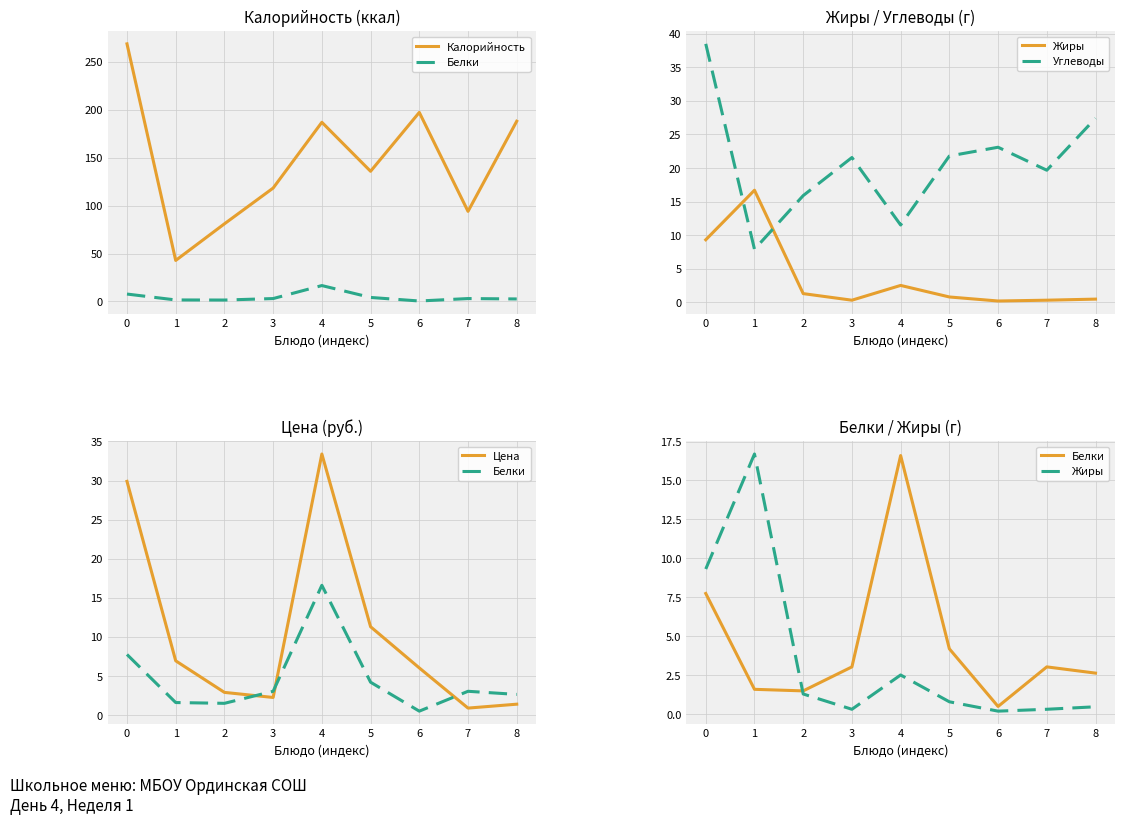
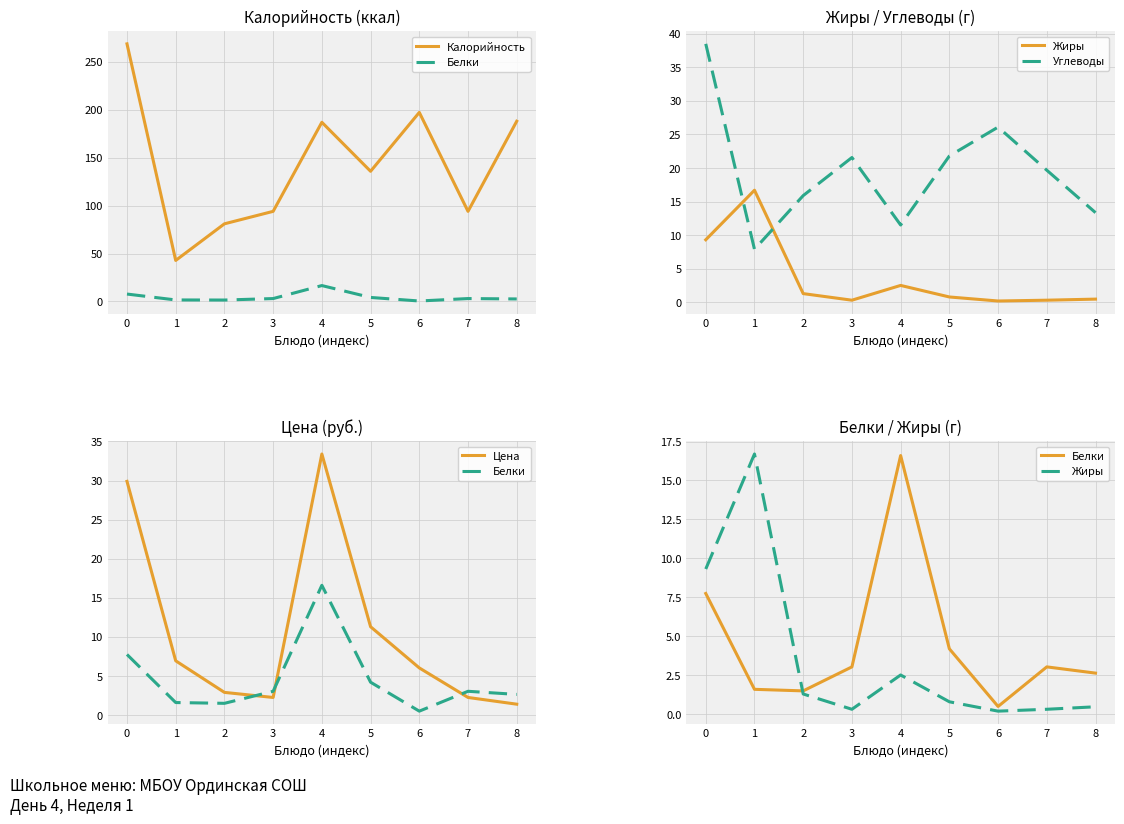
Калорийность (ккал), Калорийность, 3: 120 -> 90
Жиры / Углеводы (г), Углеводы, 6: 23 -> 26
Жиры / Углеводы (г), Углеводы, 8: 27 -> 13
Цена (руб.), Цена, 7: 1 -> 2
